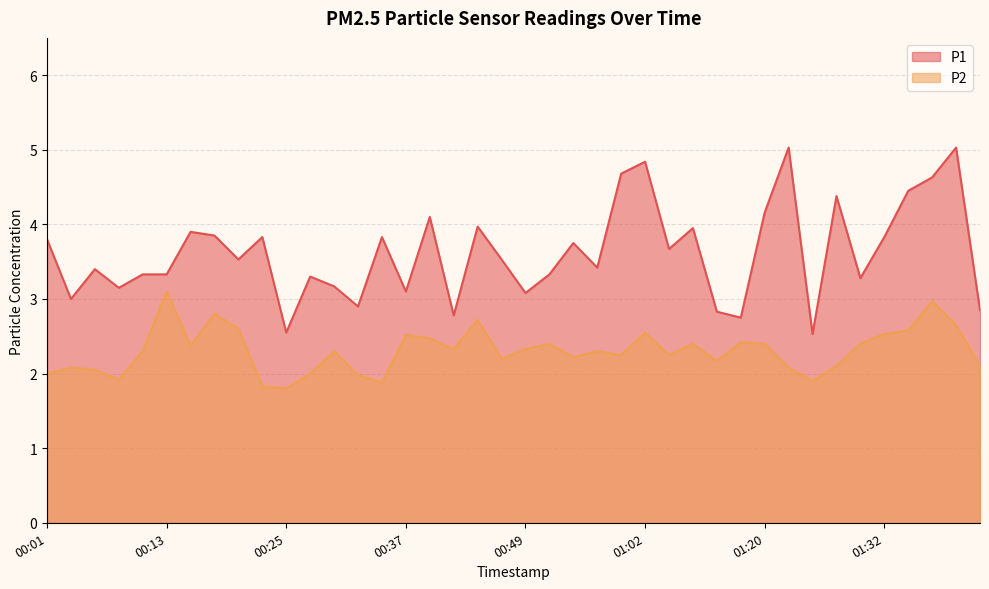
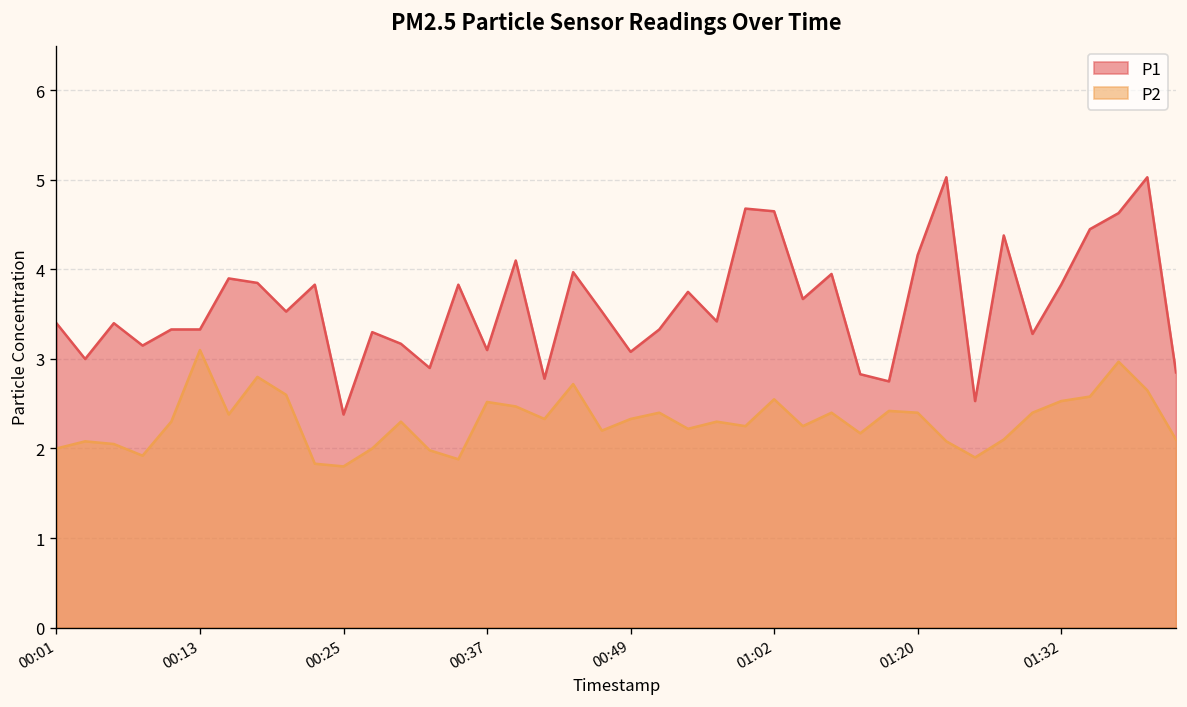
P1, 00:01: 3.8 -> 3.4
P1, 00:25: 2.6 -> 2.4
P1, 01:02: 4.8 -> 4.7
